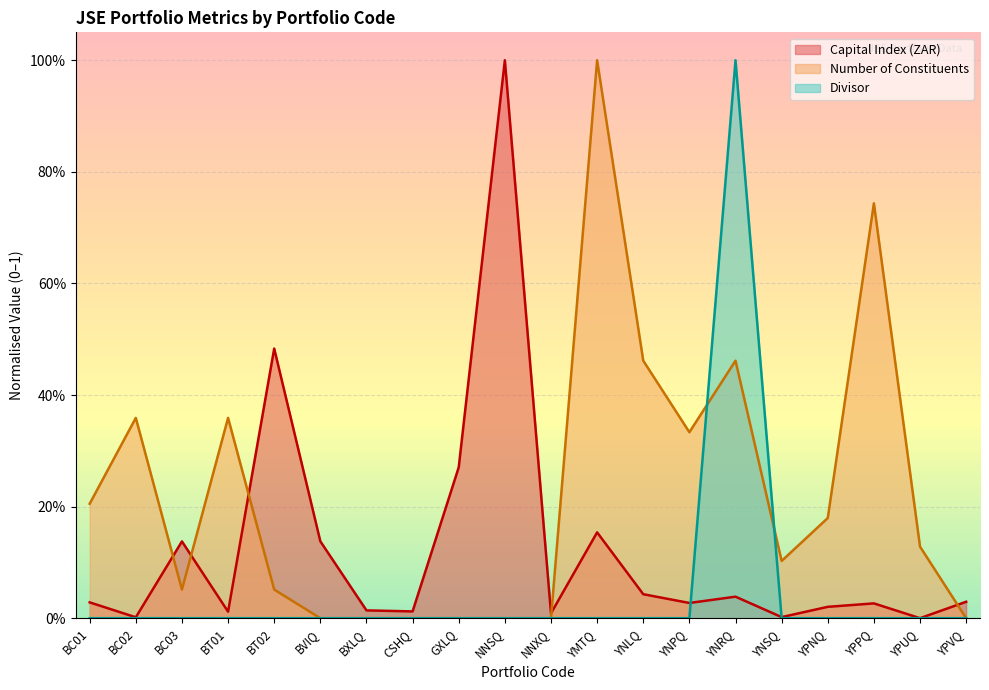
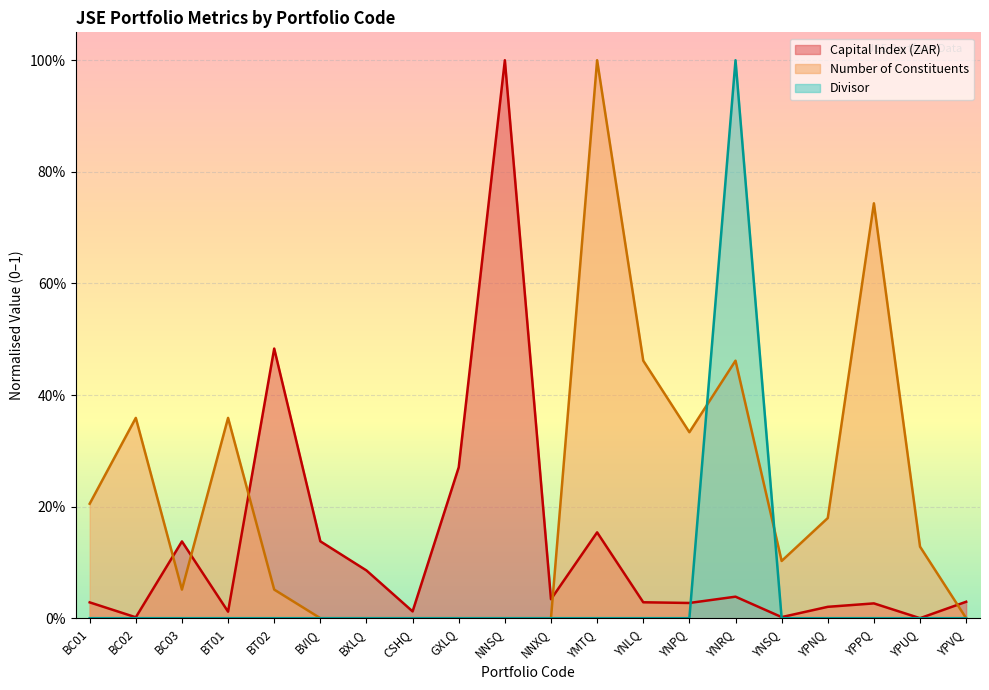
Capital Index (ZAR), BXLQ: 1% -> 9%
Capital Index (ZAR), NNXQ: 1% -> 3%
Capital Index (ZAR), YNLQ: 4% -> 3%
